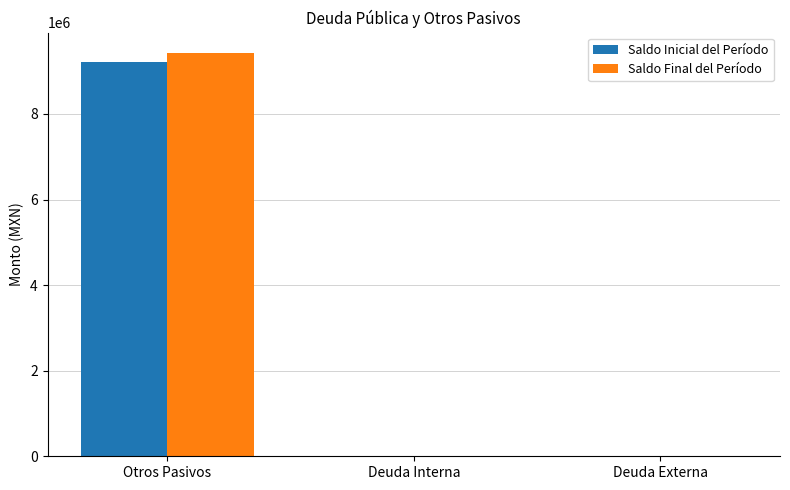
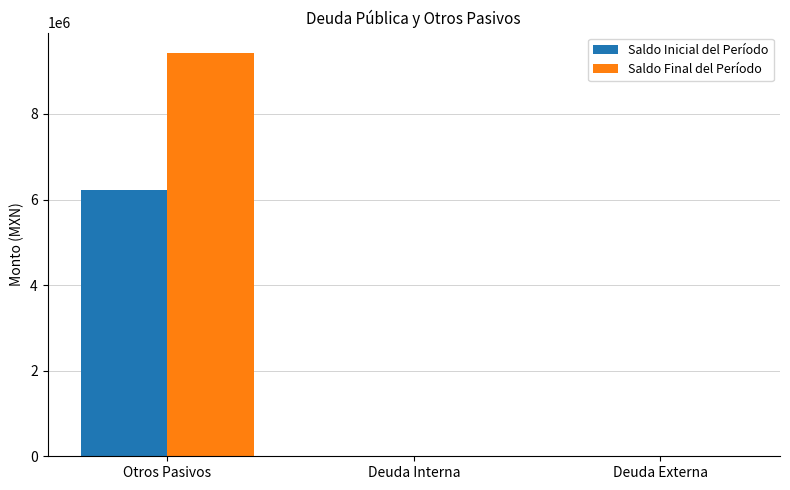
Saldo Inicial del Período, Otros Pasivos: 9200000 -> 6200000
